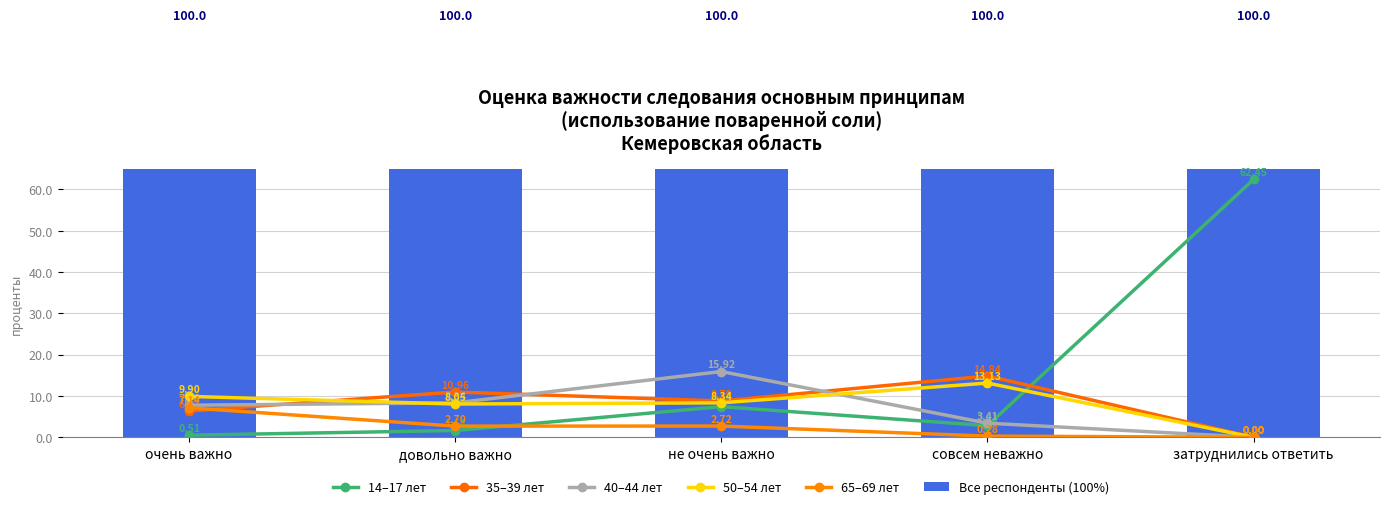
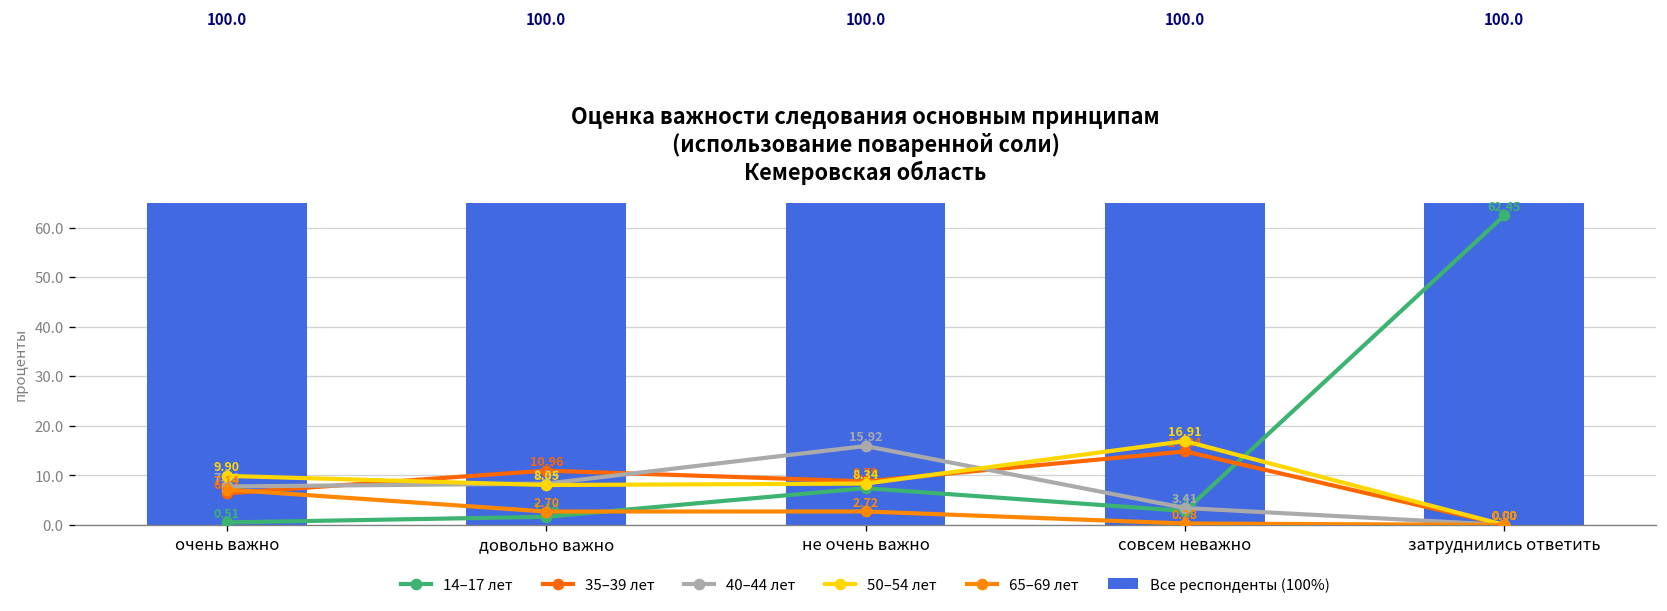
50–54 лет, совсем неважно: 13.13 -> 16.91
